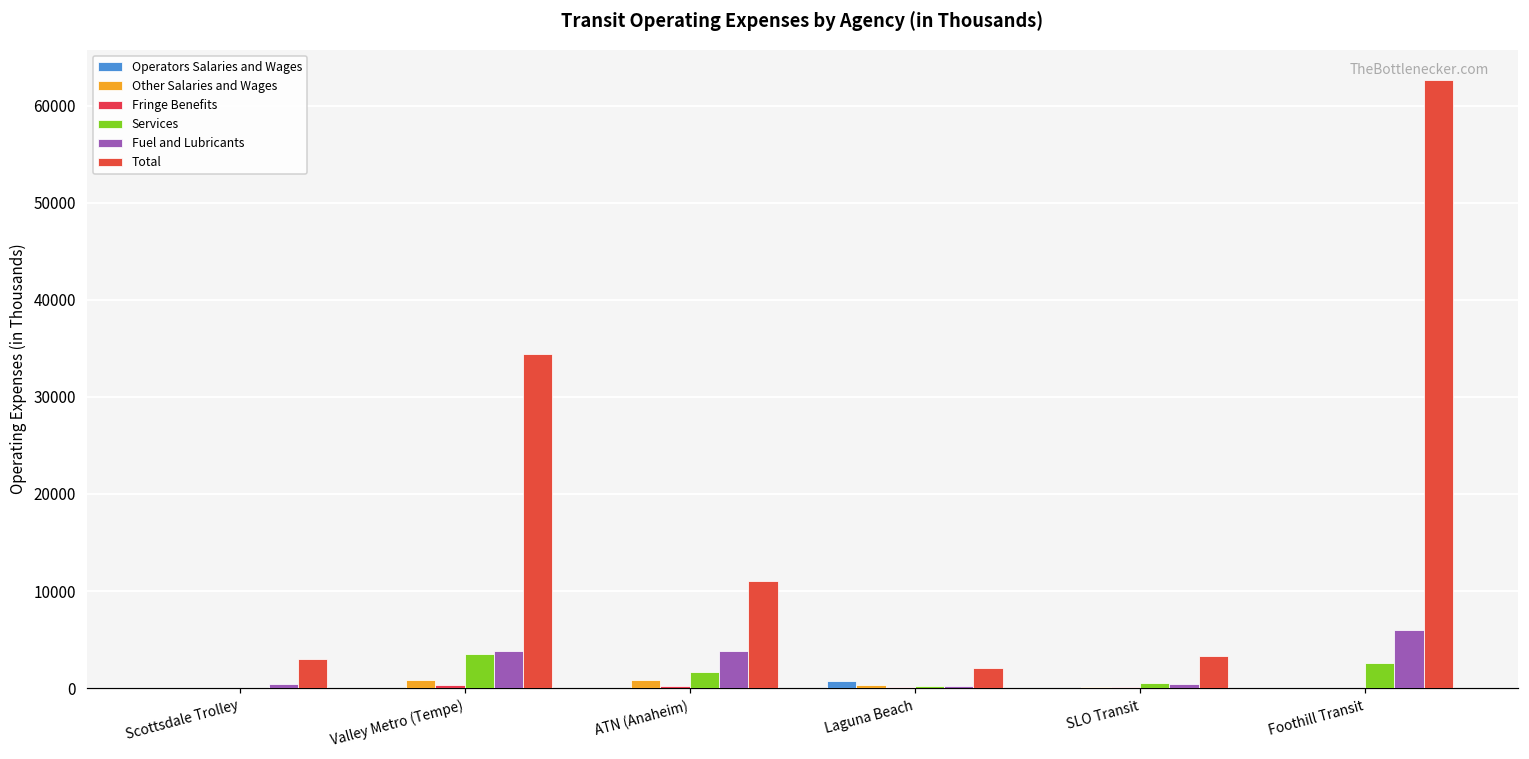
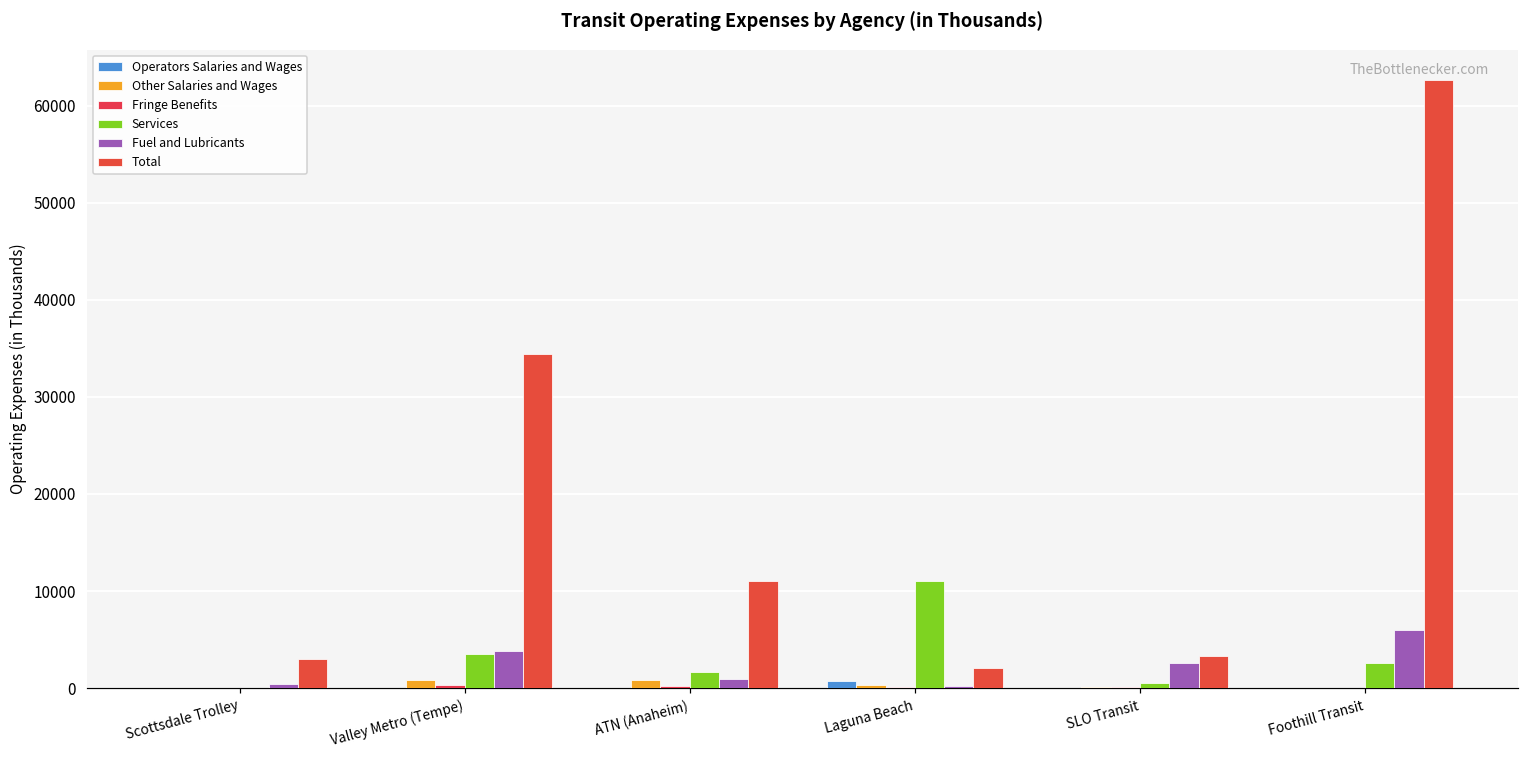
Fuel and Lubricants, ATN (Anaheim): 4000 -> 1000
Services, Laguna Beach: 0 -> 11000
Fuel and Lubricants, SLO Transit: 0 -> 3000
